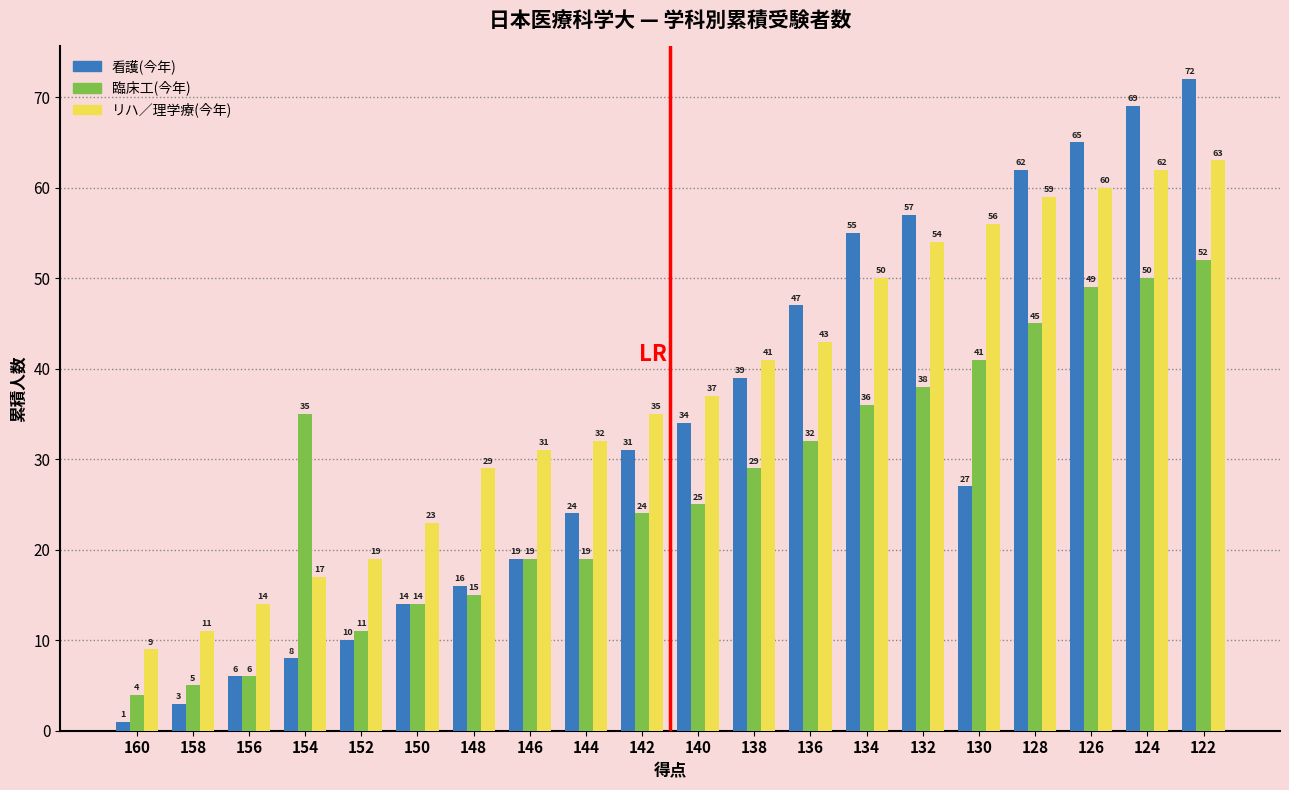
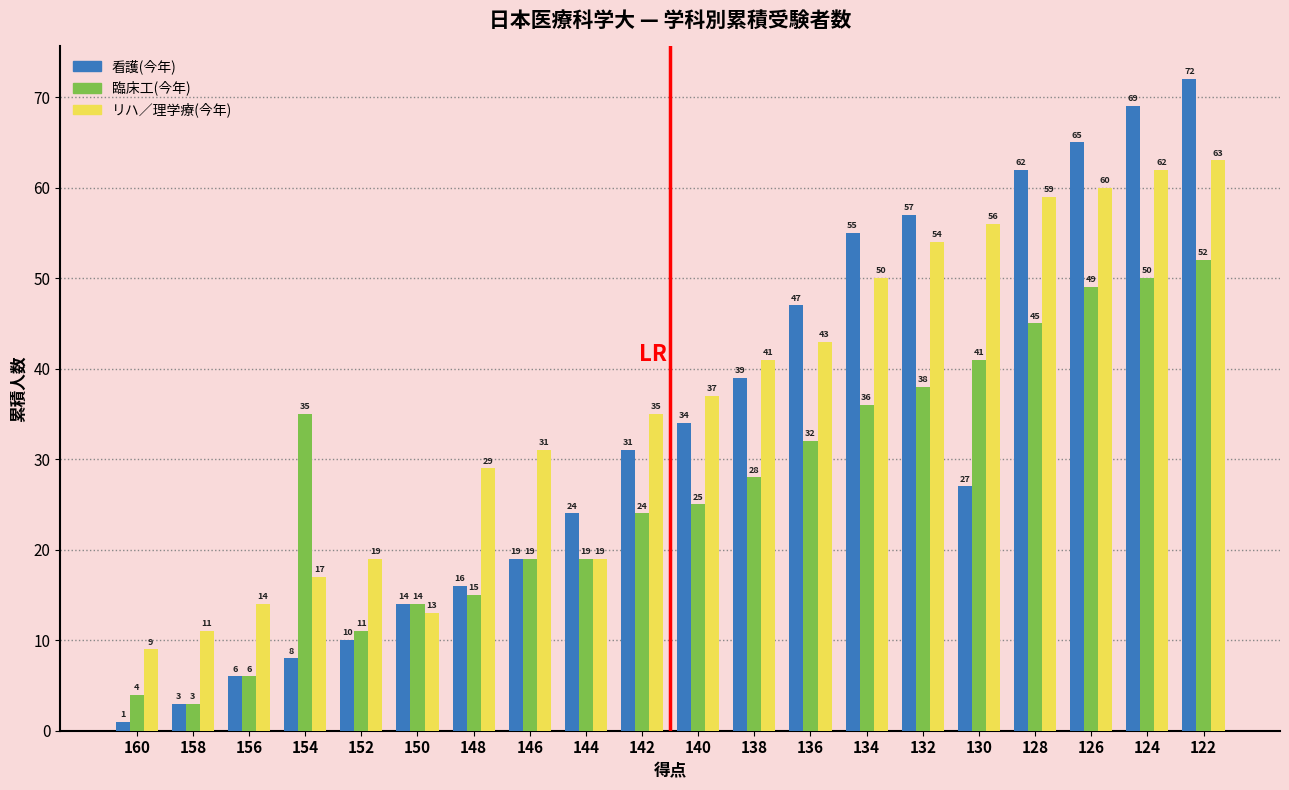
臨床工(今年), 158: 5 -> 3
リハ／理学療(今年), 150: 23 -> 13
リハ／理学療(今年), 144: 32 -> 19
臨床工(今年), 138: 29 -> 28
